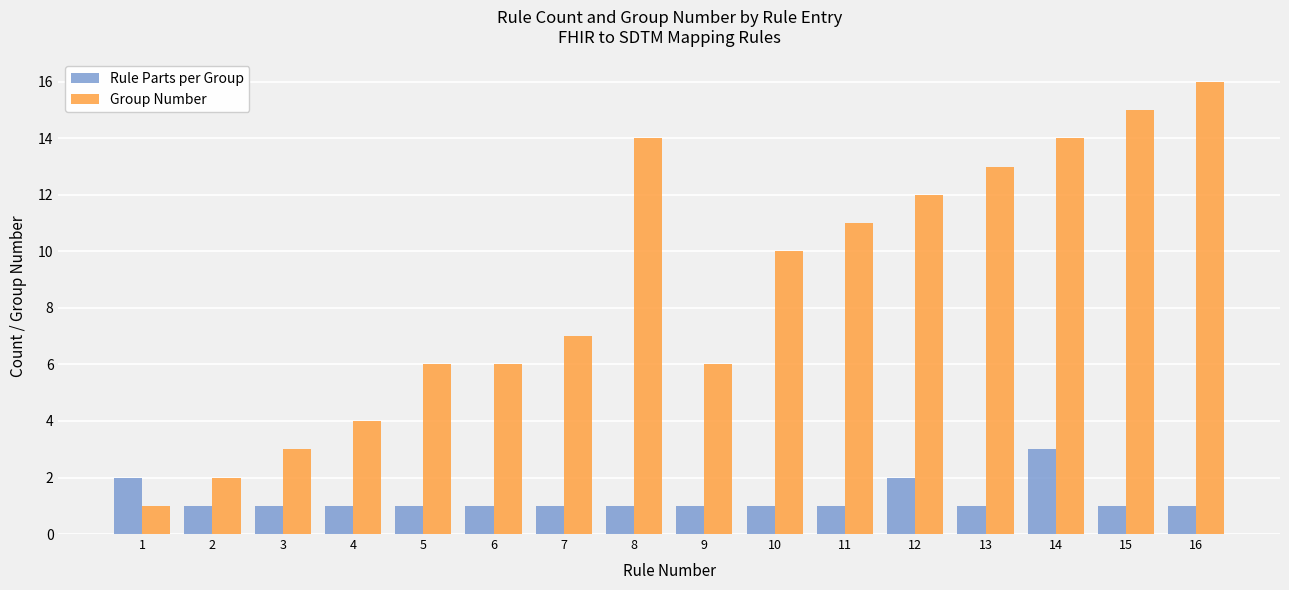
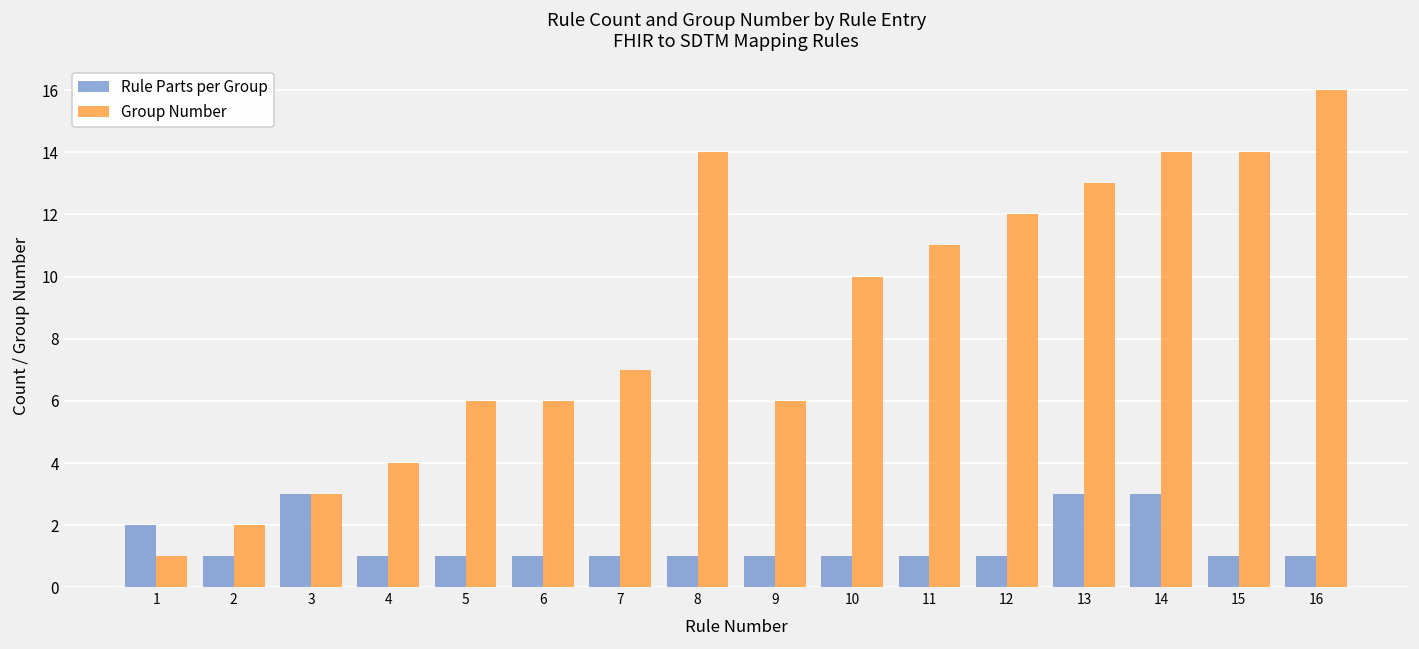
Rule Parts per Group, 3: 1 -> 3
Rule Parts per Group, 12: 2 -> 1
Rule Parts per Group, 13: 1 -> 3
Group Number, 15: 15 -> 14
